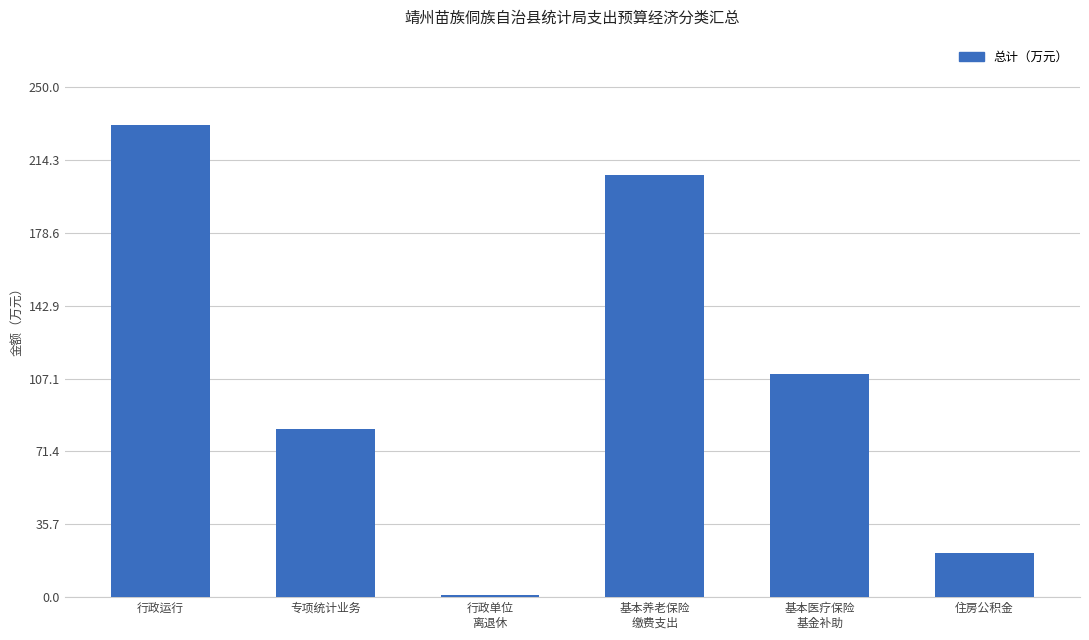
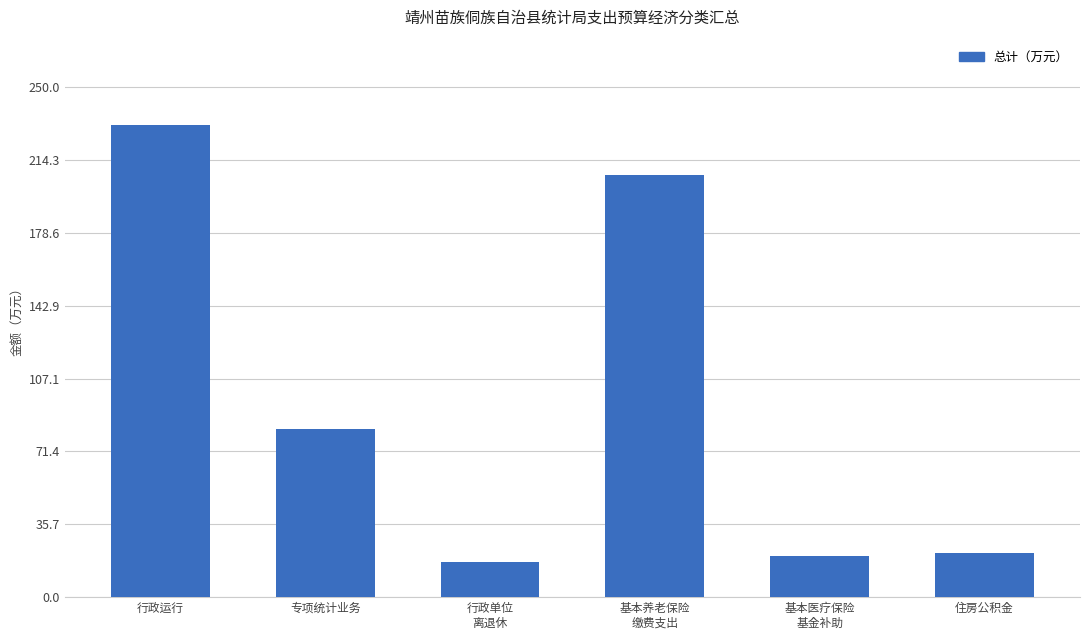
行政单位 离退休: 1 -> 17
基本医疗保险 基金补助: 109 -> 20
